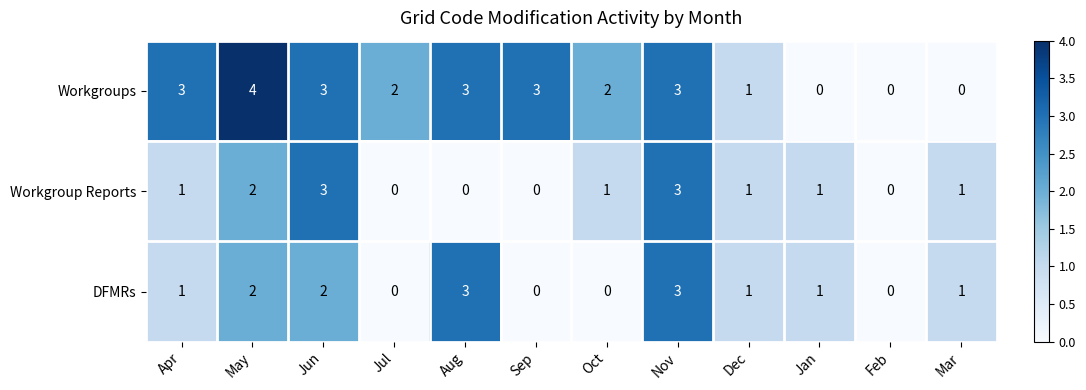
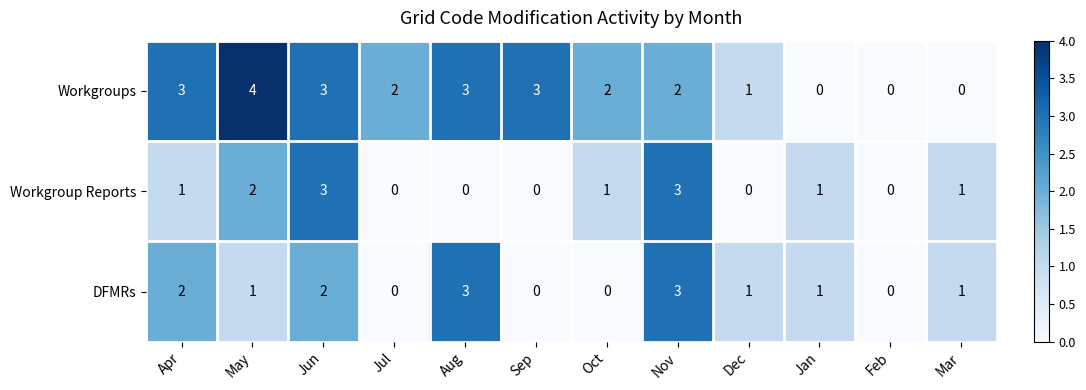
Workgroups, Nov: 3 -> 2
Workgroup Reports, Dec: 1 -> 0
DFMRs, Apr: 1 -> 2
DFMRs, May: 2 -> 1
